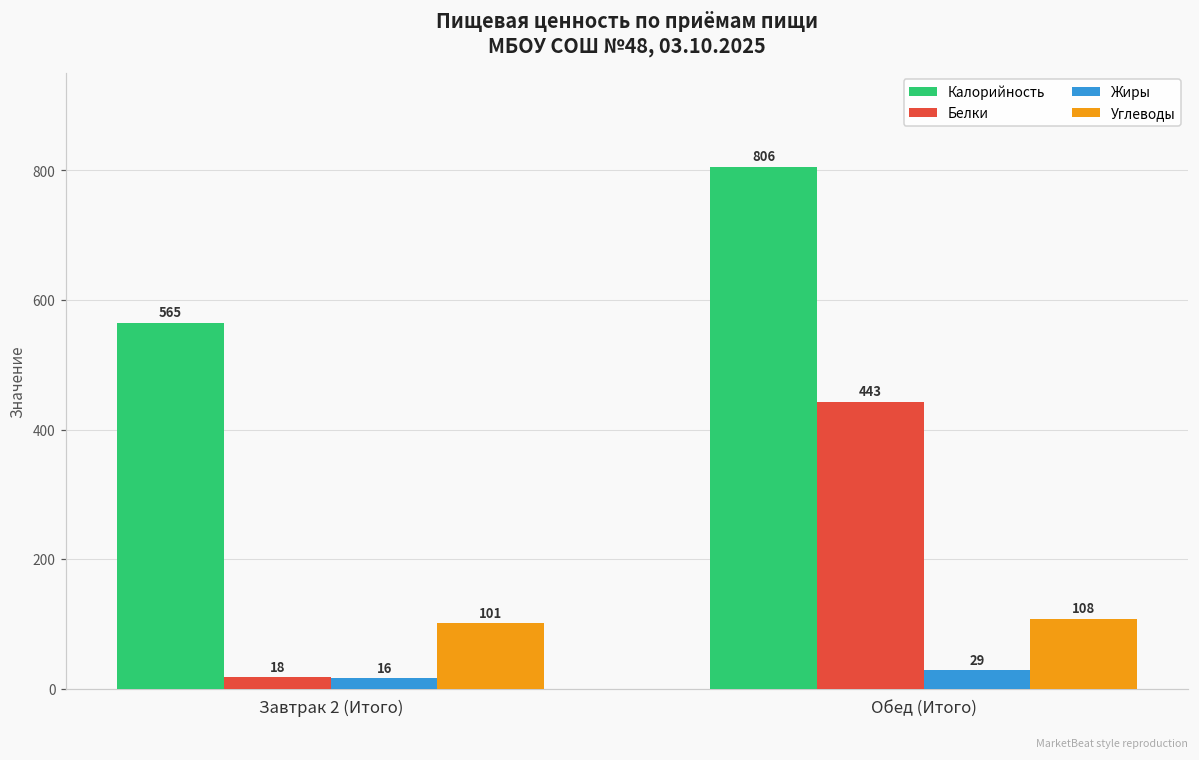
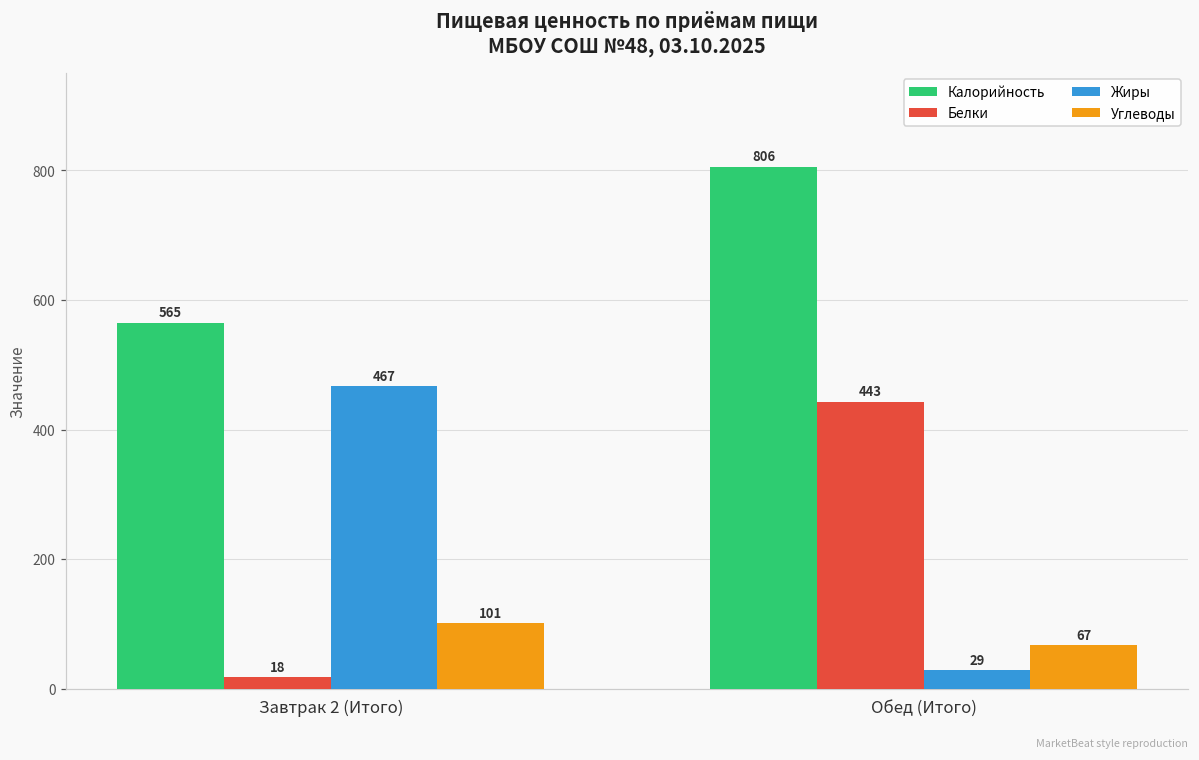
Жиры, Завтрак 2 (Итого): 16 -> 467
Углеводы, Обед (Итого): 108 -> 67
